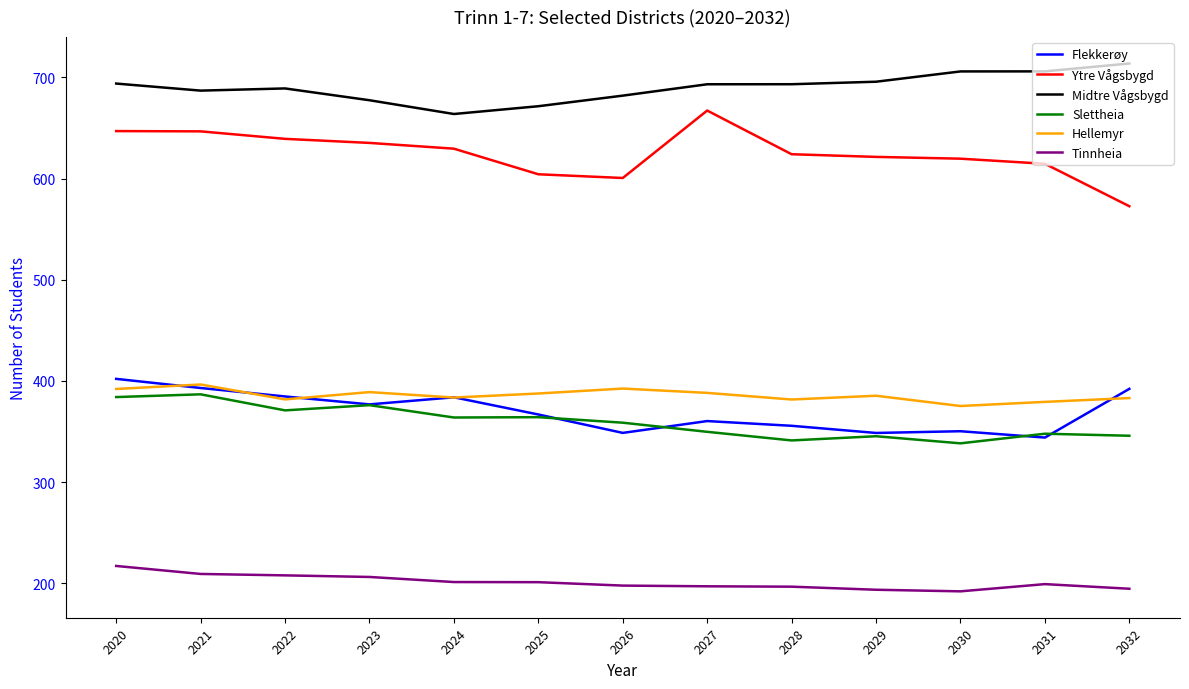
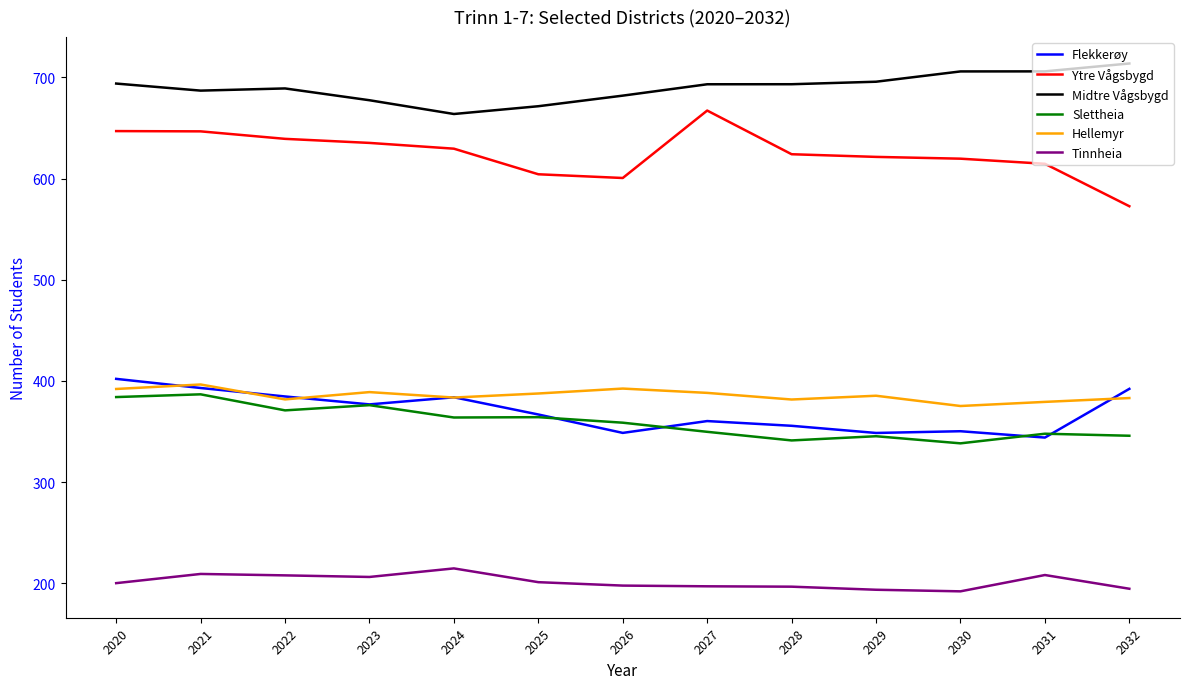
Tinnheia, 2020: 217 -> 200
Tinnheia, 2024: 201 -> 215
Tinnheia, 2031: 199 -> 208
